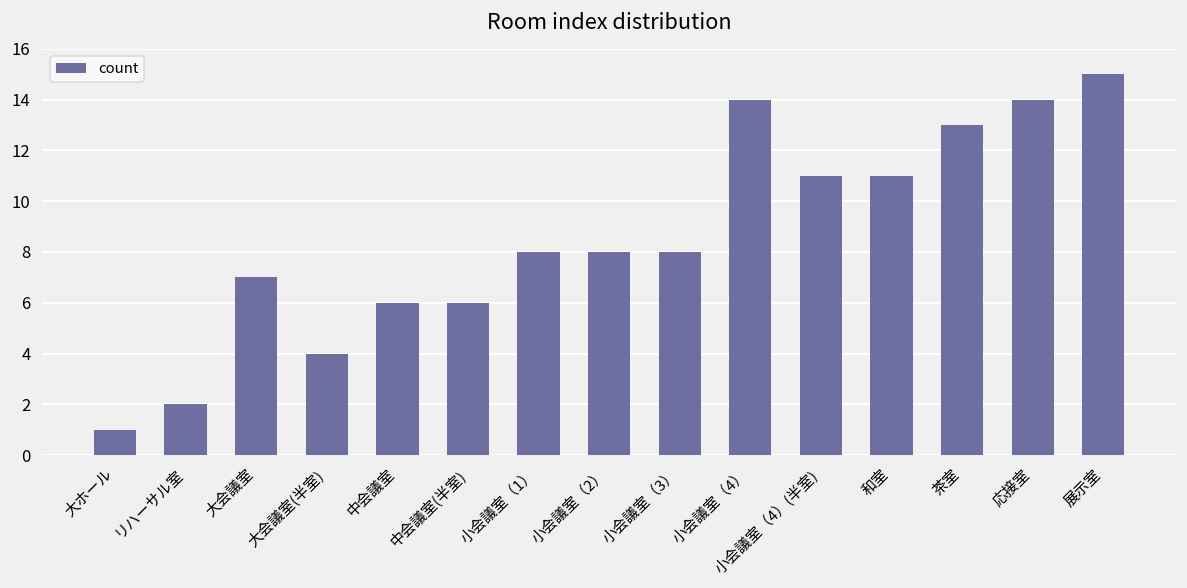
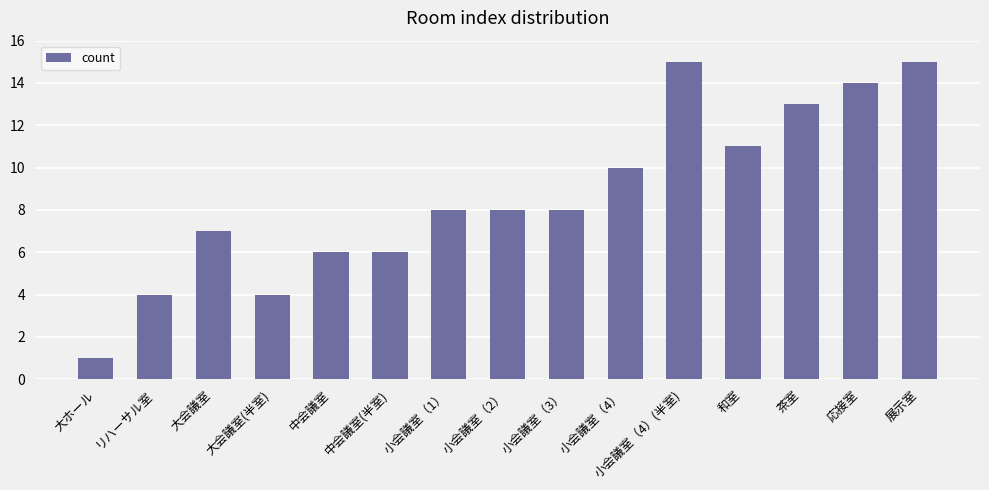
リハーサル室: 2 -> 4
小会議室（4）: 14 -> 10
小会議室（4）(半室): 11 -> 15
